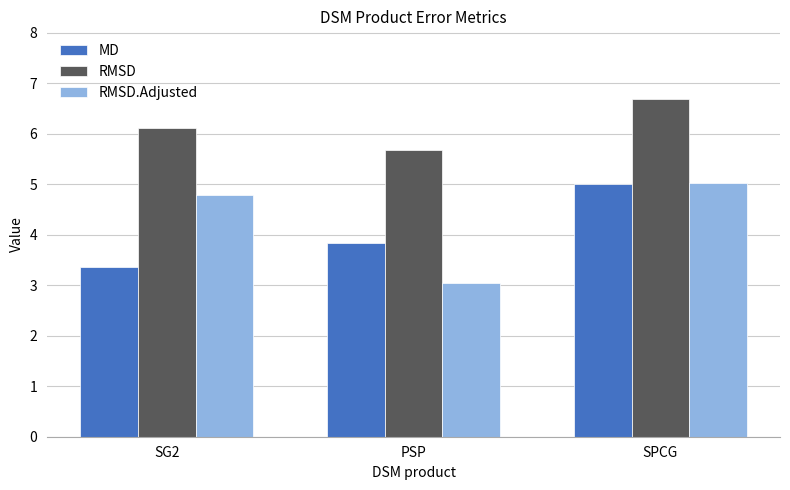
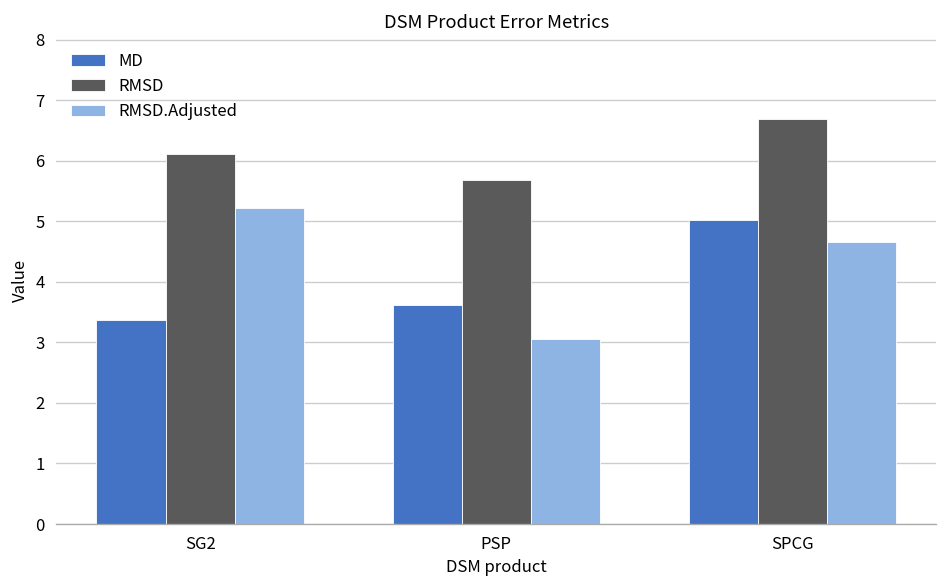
RMSD.Adjusted, SG2: 4.8 -> 5.2
MD, PSP: 3.8 -> 3.6
RMSD.Adjusted, SPCG: 5.0 -> 4.6
